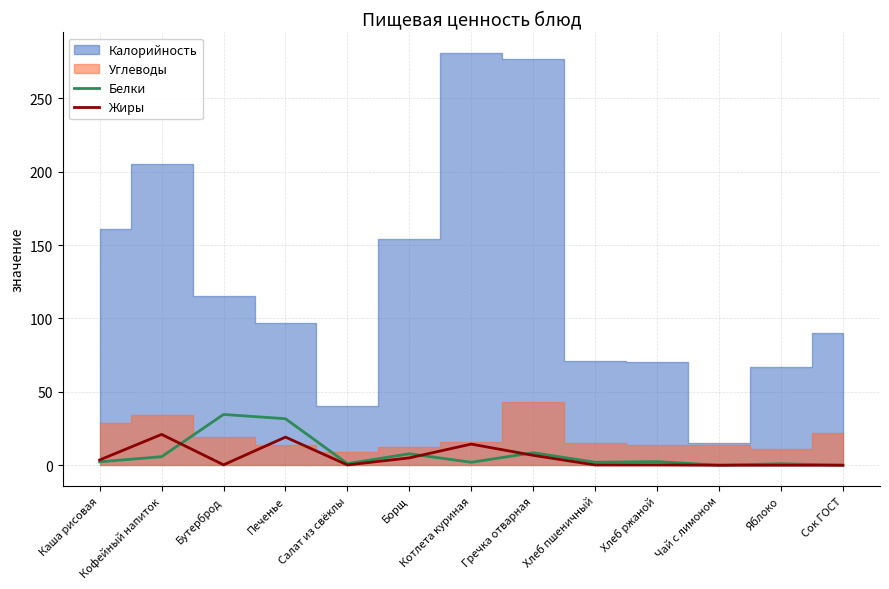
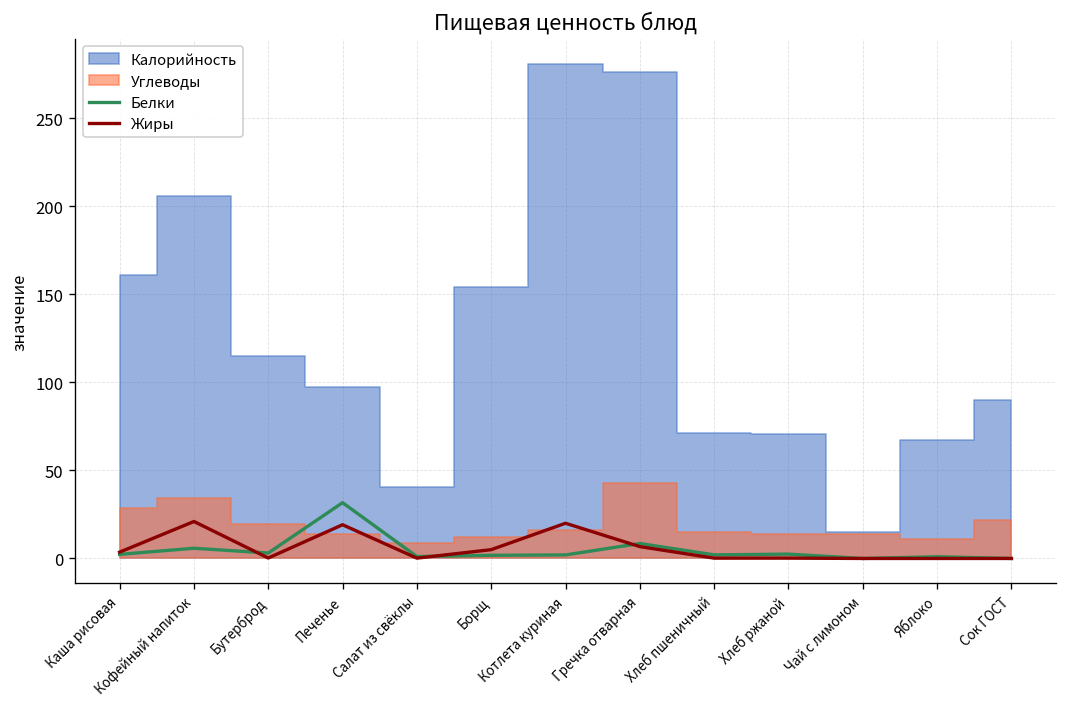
Белки, Бутерброд: 35 -> 3
Белки, Борщ: 8 -> 2
Жиры, Котлета куриная: 14 -> 20
